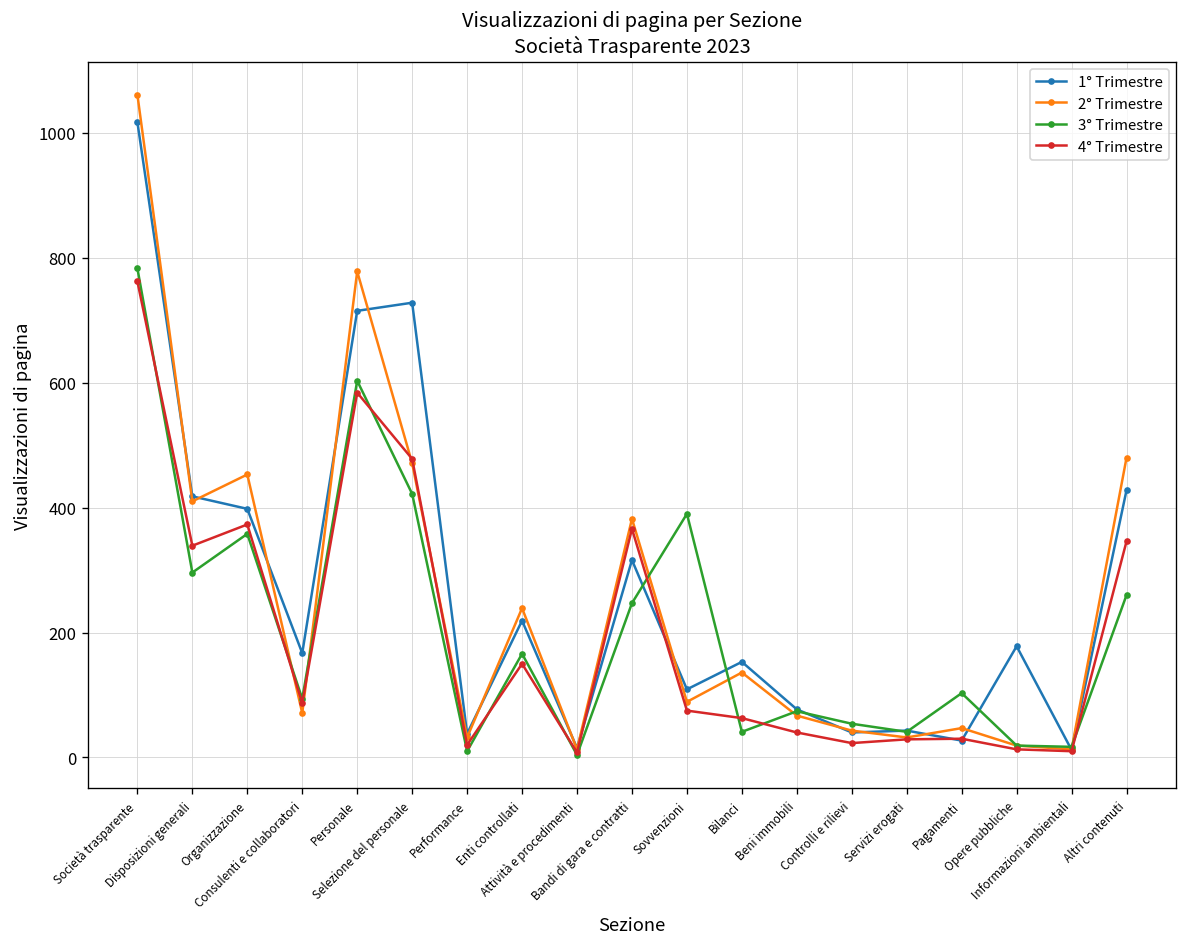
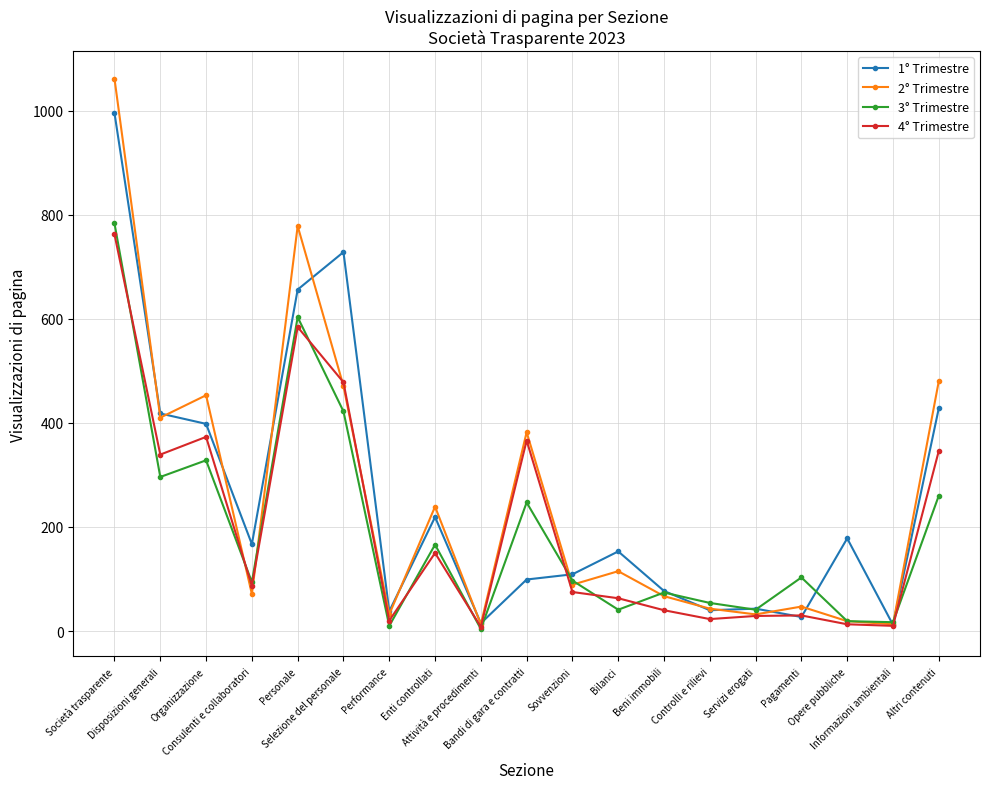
1° Trimestre, Società trasparente: 1020 -> 1000
3° Trimestre, Organizzazione: 360 -> 330
1° Trimestre, Personale: 720 -> 660
1° Trimestre, Bandi di gara e contratti: 320 -> 100
3° Trimestre, Sovvenzioni: 390 -> 100
2° Trimestre, Bilanci: 140 -> 120
